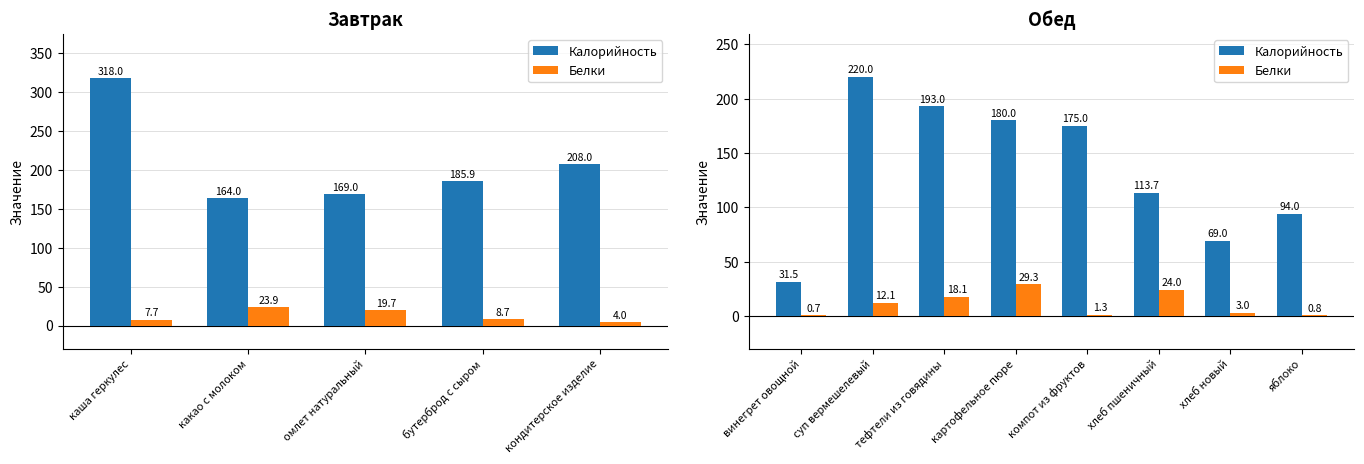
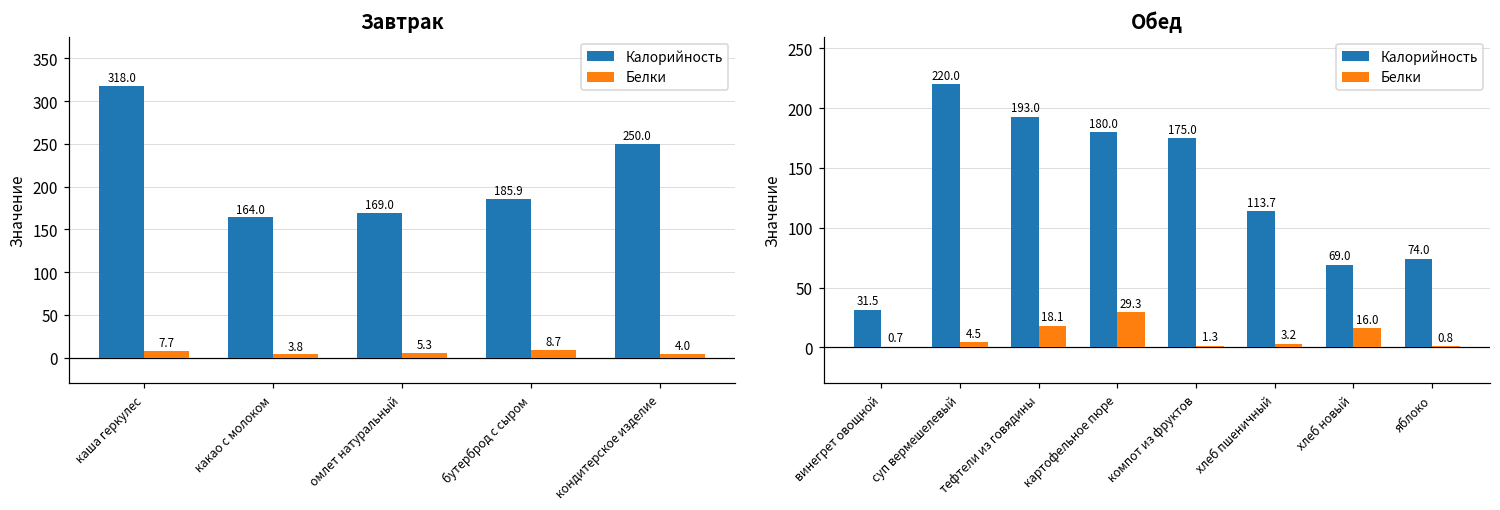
Завтрак, Белки, какао с молоком: 23.9 -> 3.8
Завтрак, Белки, омлет натуральный: 19.7 -> 5.3
Завтрак, Калорийность, кондитерское изделие: 208.0 -> 250.0
Обед, Белки, суп вермешелевый: 12.1 -> 4.5
Обед, Белки, хлеб пшеничный: 24.0 -> 3.2
Обед, Белки, хлеб новый: 3.0 -> 16.0
Обед, Калорийность, яблоко: 94.0 -> 74.0
